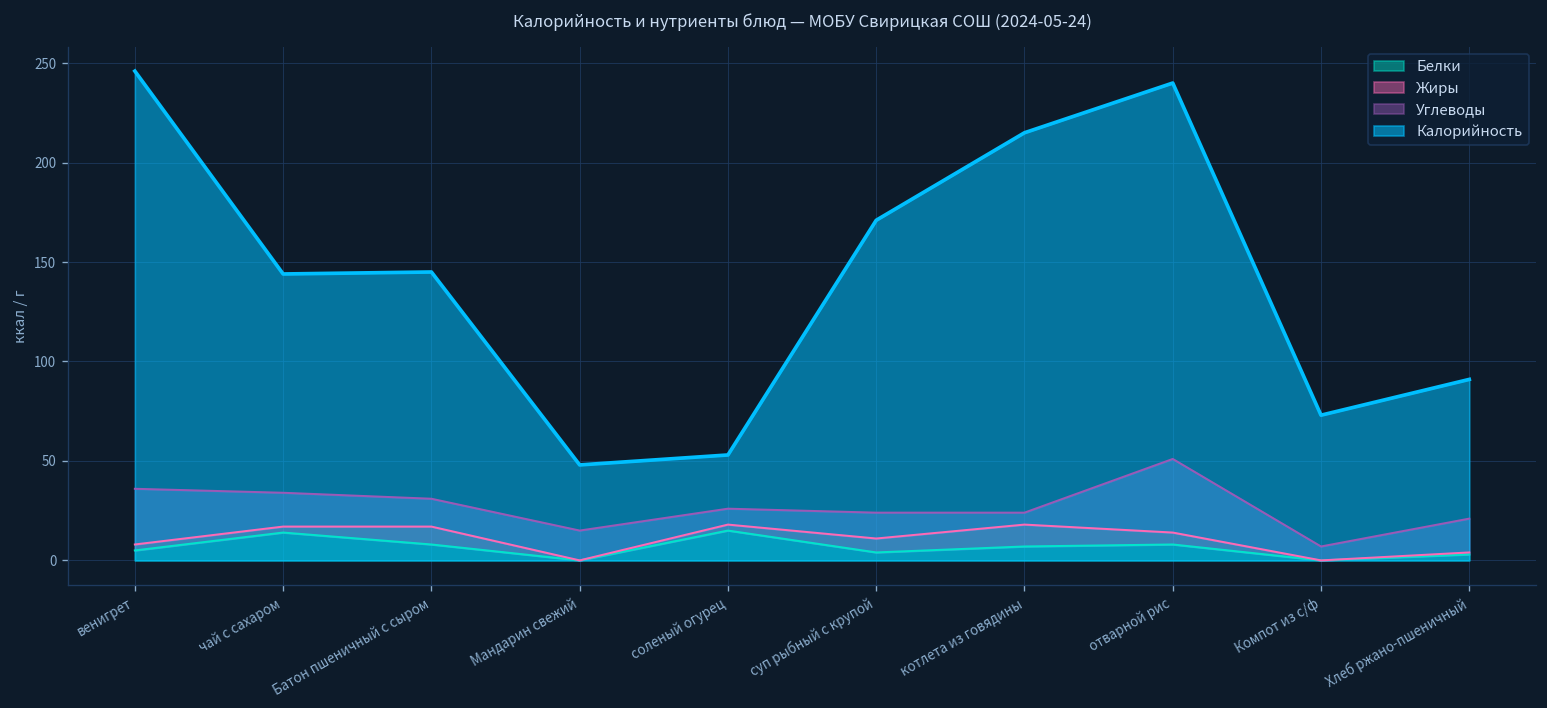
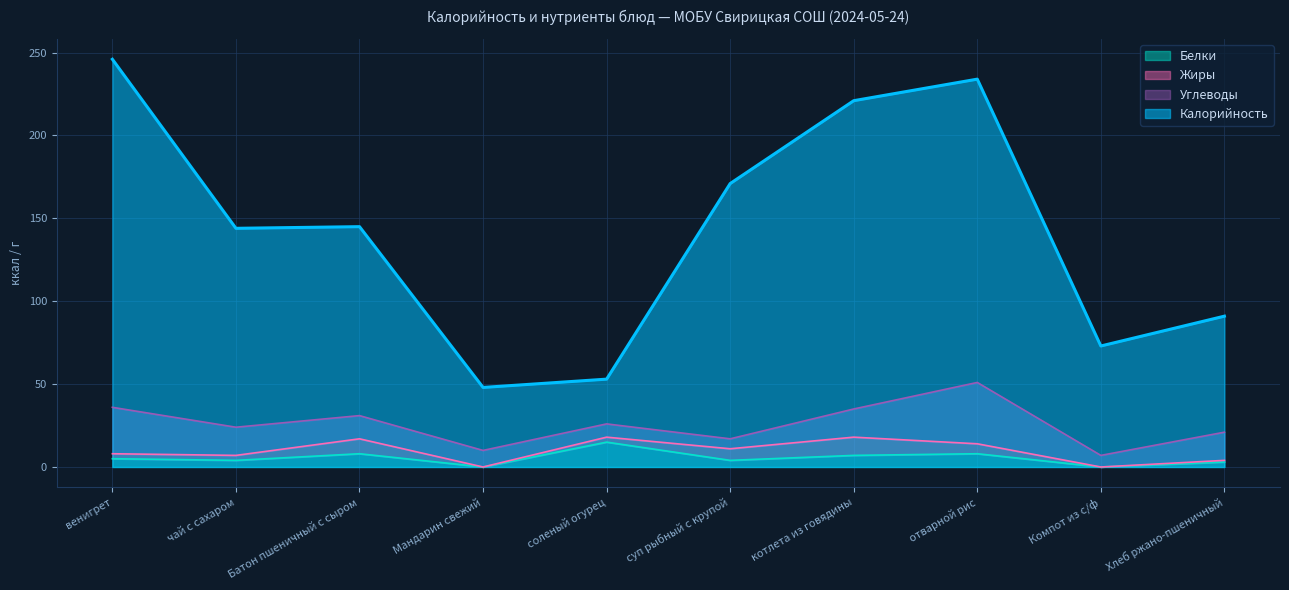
Белки, чай с сахаром: 14 -> 4
Углеводы, Мандарин свежий: 15 -> 10
Углеводы, суп рыбный с крупой: 13 -> 6
Углеводы, котлета из говядины: 6 -> 17
Калорийность, котлета из говядины: 215 -> 221
Калорийность, отварной рис: 240 -> 234
